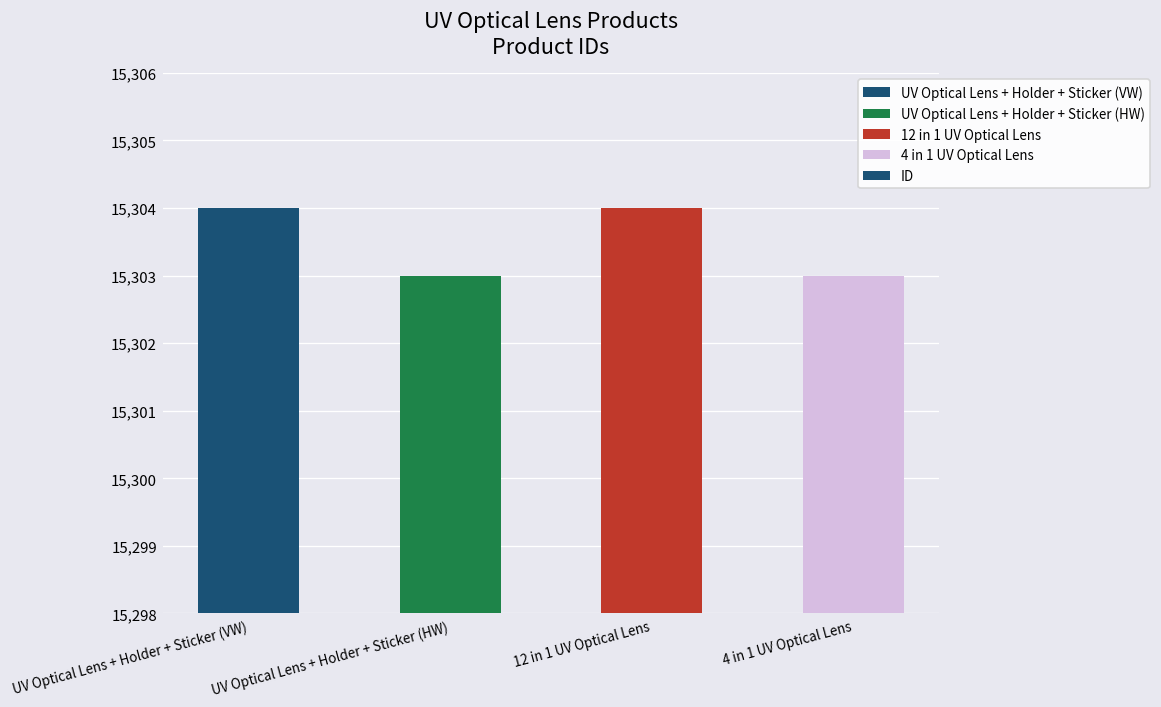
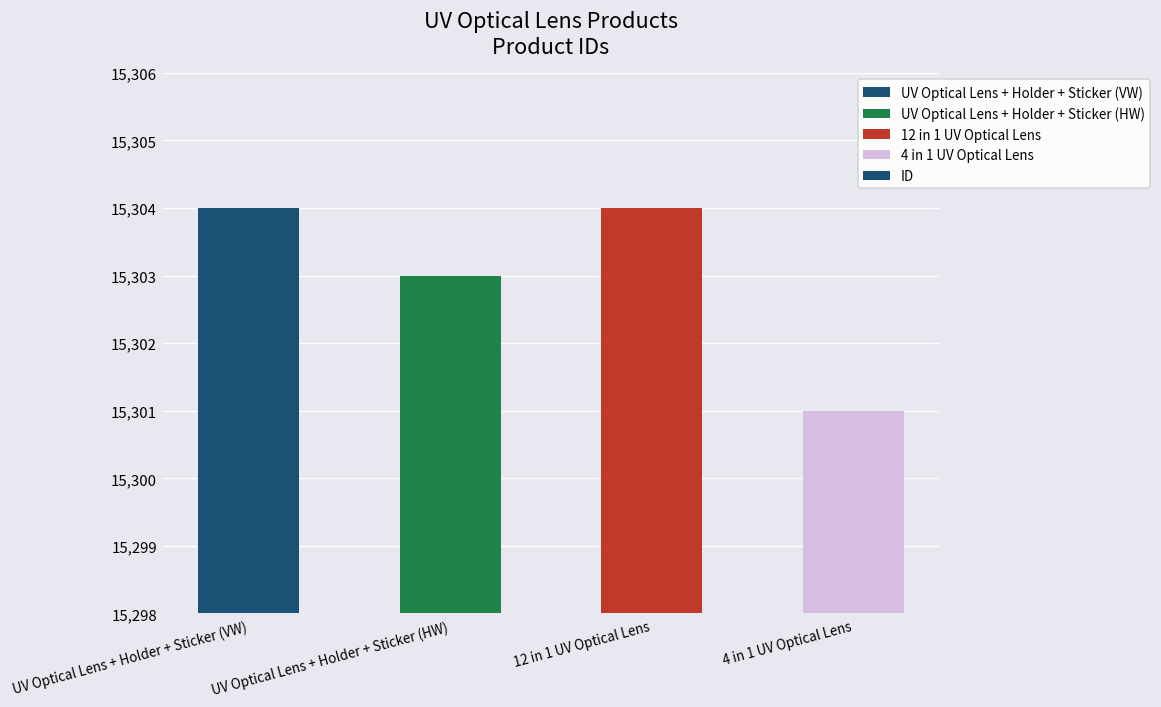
4 in 1 UV Optical Lens: 15,303 -> 15,301
